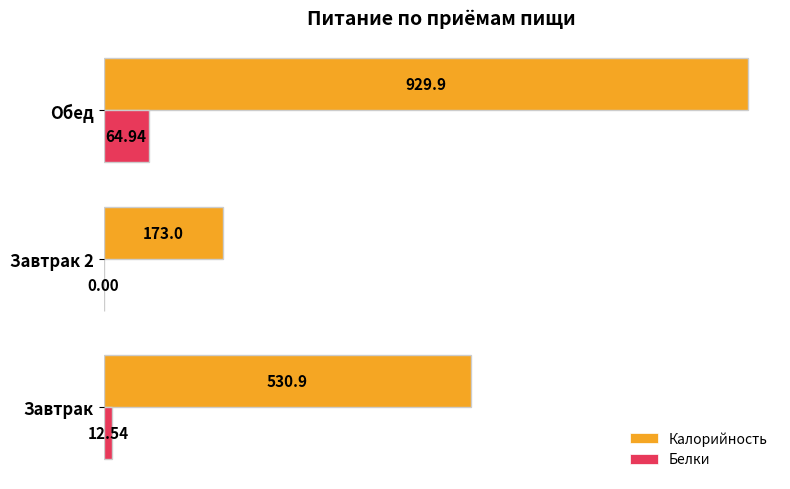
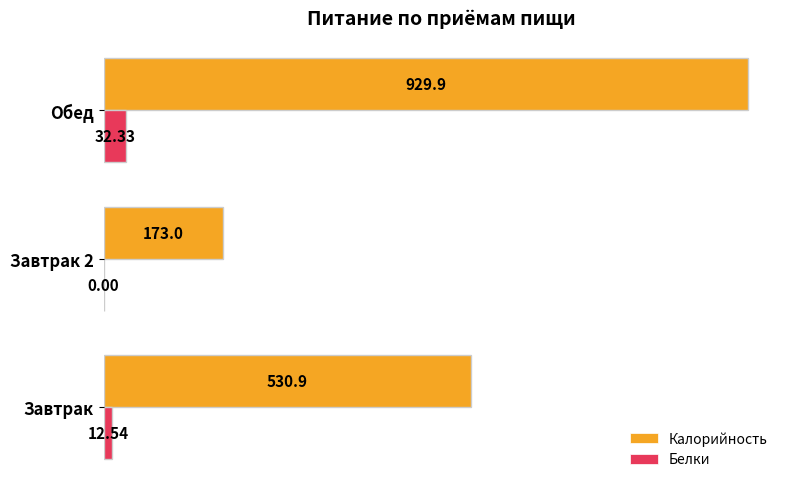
Белки, Обед: 64.94 -> 32.33
